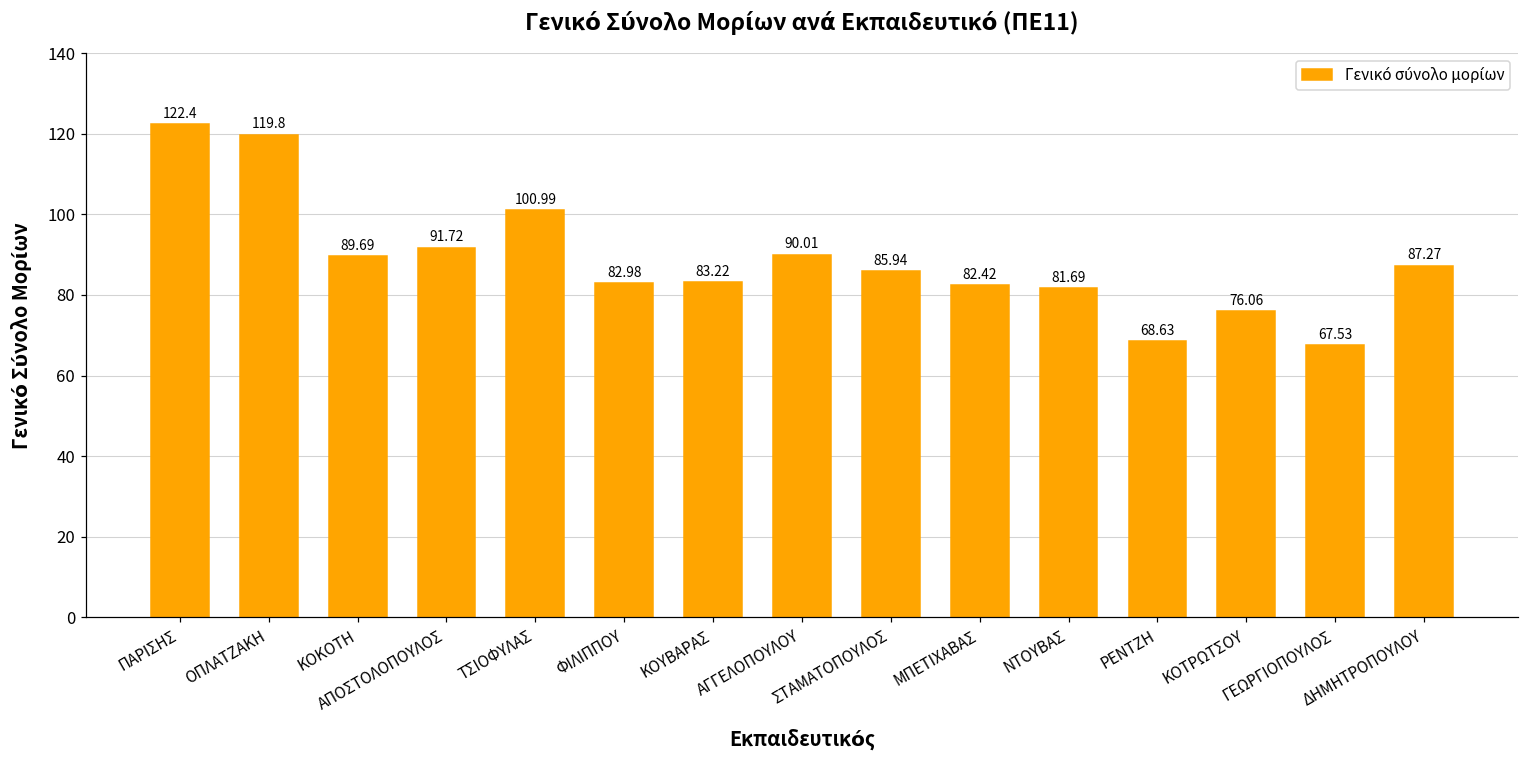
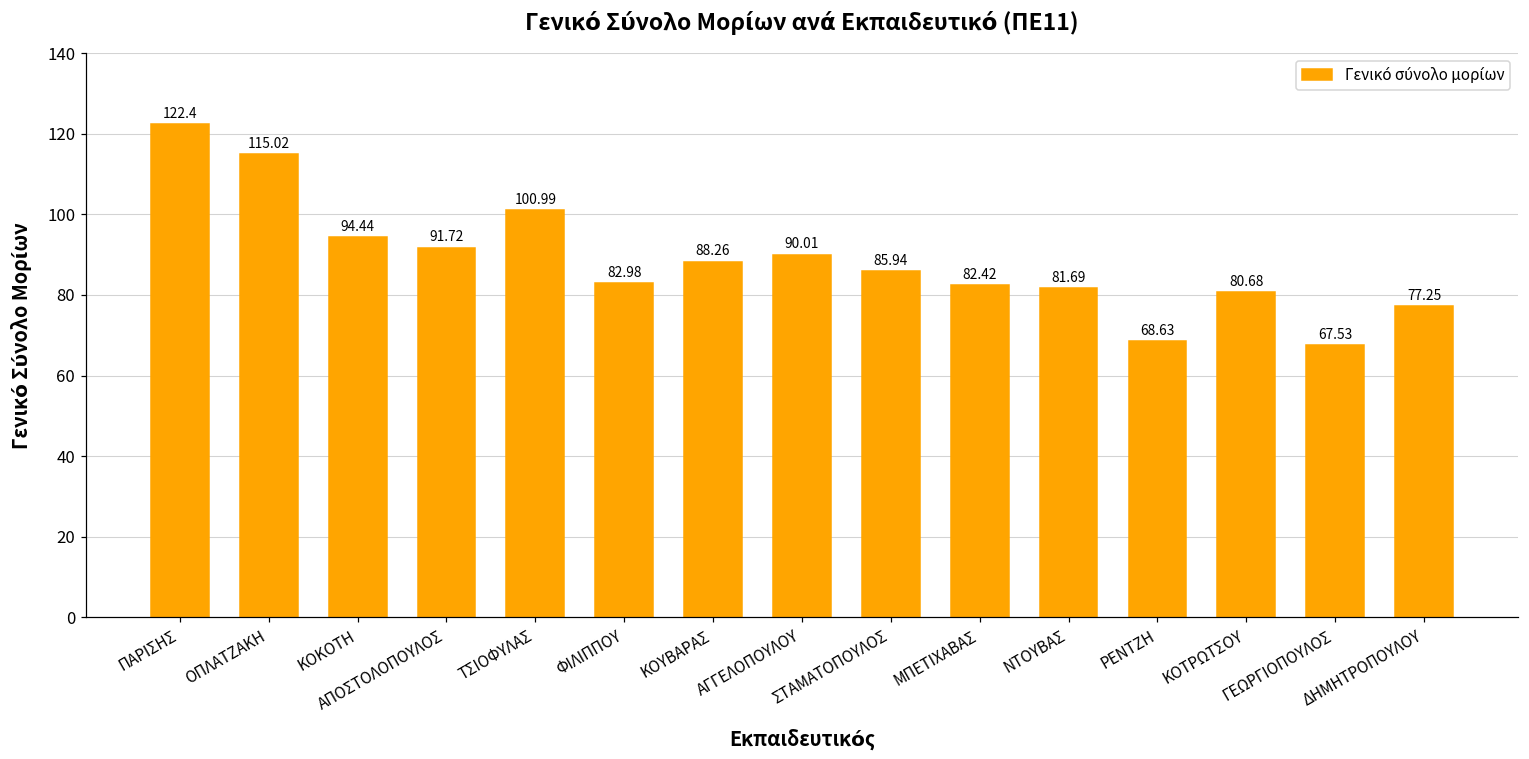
ΟΠΛΑΤΖΑΚΗ: 119.8 -> 115.02
ΚΟΚΟΤΗ: 89.69 -> 94.44
ΚΟΥΒΑΡΑΣ: 83.22 -> 88.26
ΚΟΤΡΩΤΣΟΥ: 76.06 -> 80.68
ΔΗΜΗΤΡΟΠΟΥΛΟΥ: 87.27 -> 77.25
